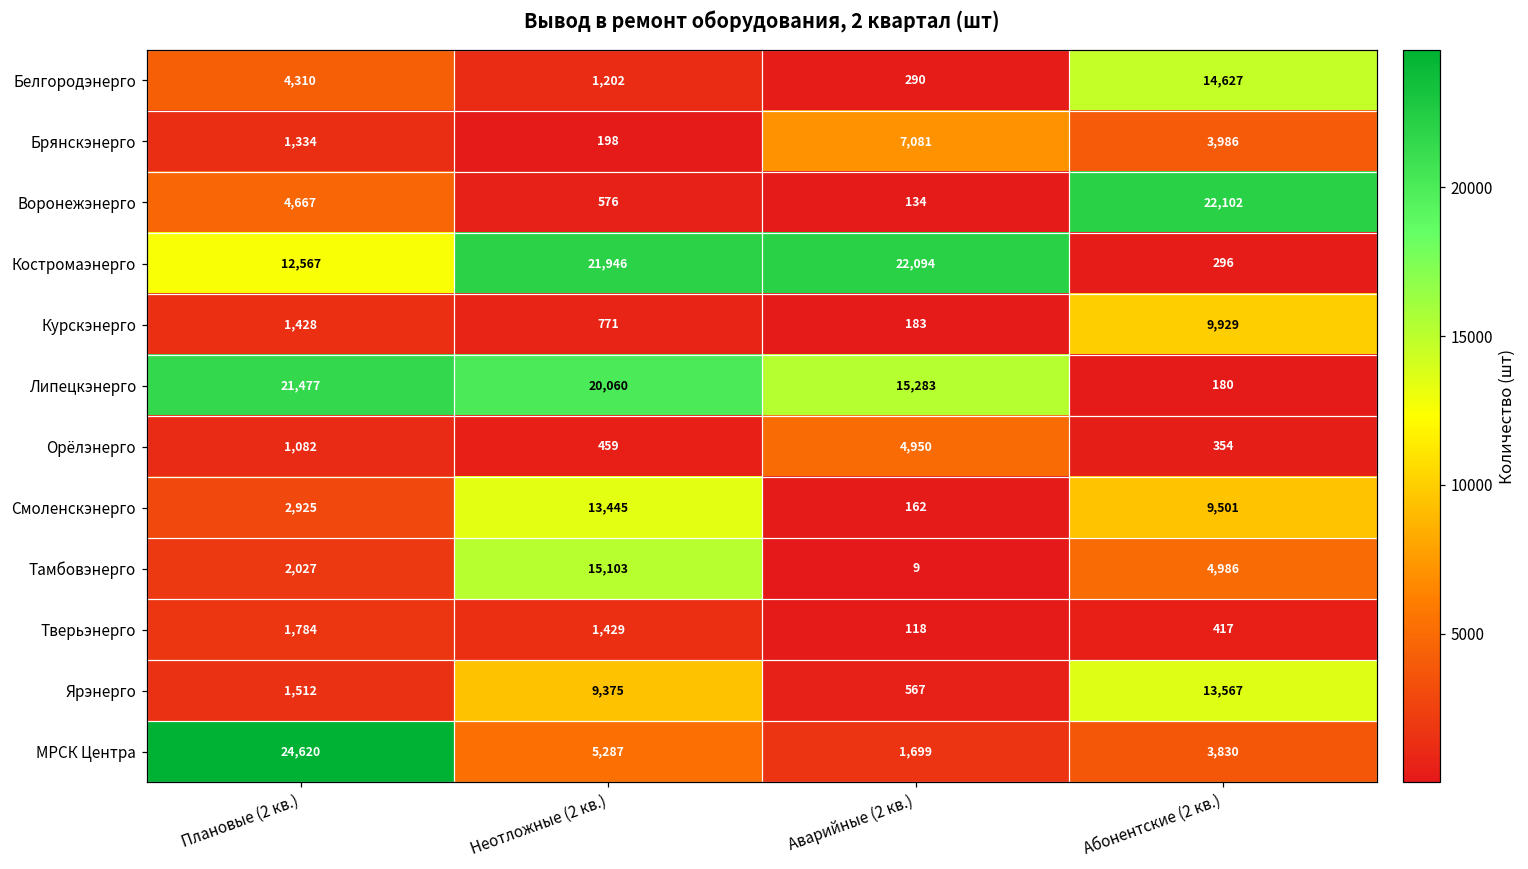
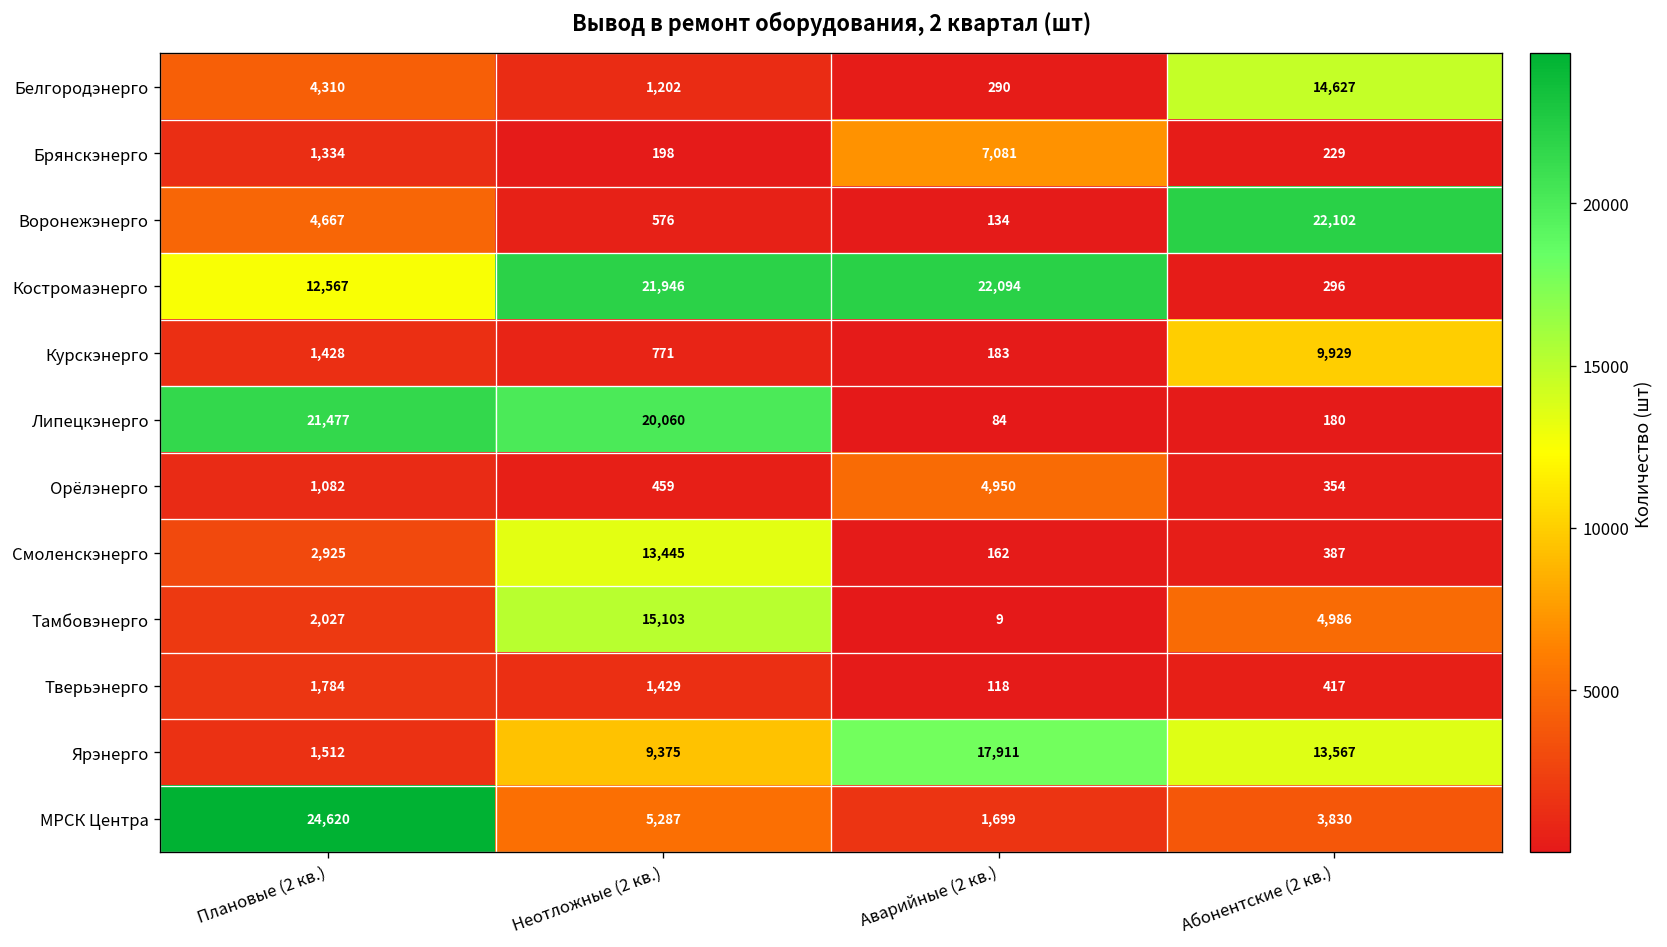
Брянскэнерго, Абонентские (2 кв.): 3,986 -> 229
Липецкэнерго, Аварийные (2 кв.): 15,283 -> 84
Смоленскэнерго, Абонентские (2 кв.): 9,501 -> 387
Ярэнерго, Аварийные (2 кв.): 567 -> 17,911
